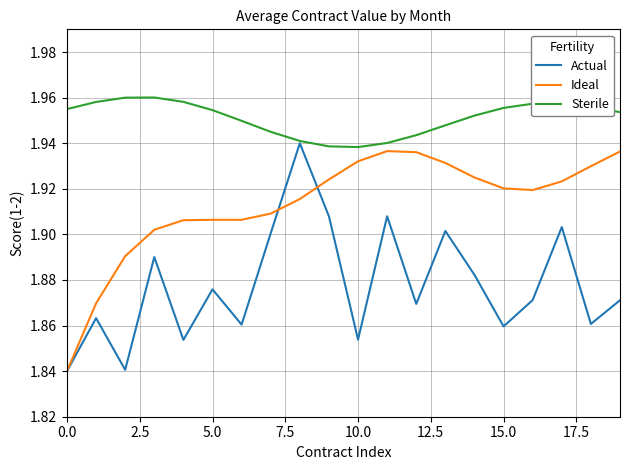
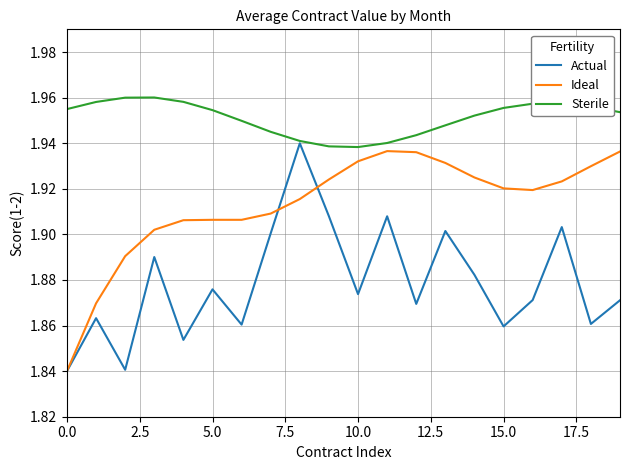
Actual, 10.0: 1.854 -> 1.874
